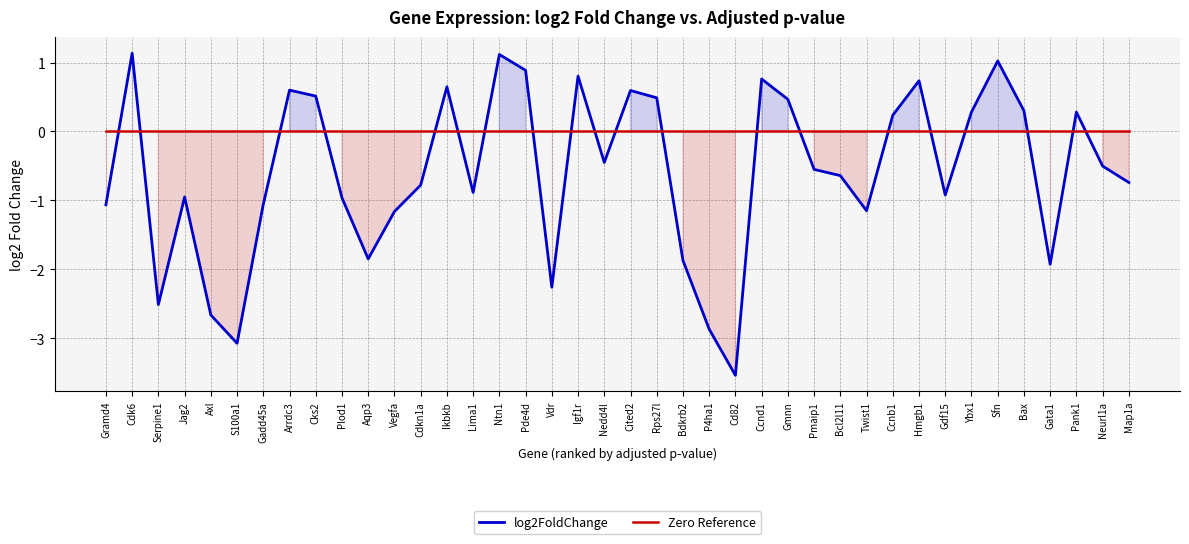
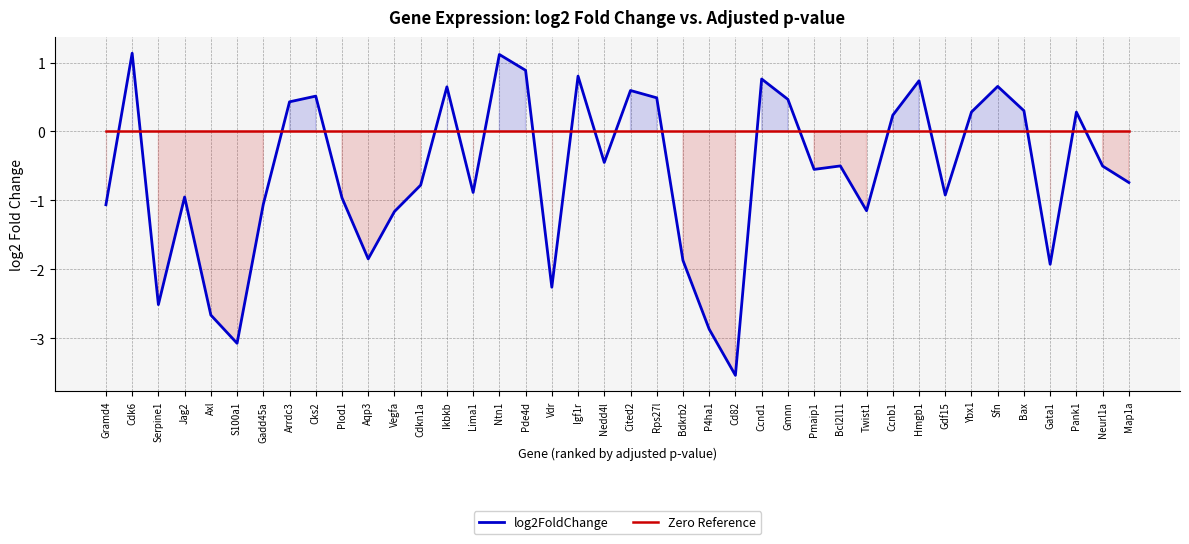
log2FoldChange, Arrdc3: 0.6 -> 0.4
log2FoldChange, Bcl2l11: -0.6 -> -0.5
log2FoldChange, Sfn: 1.0 -> 0.7
